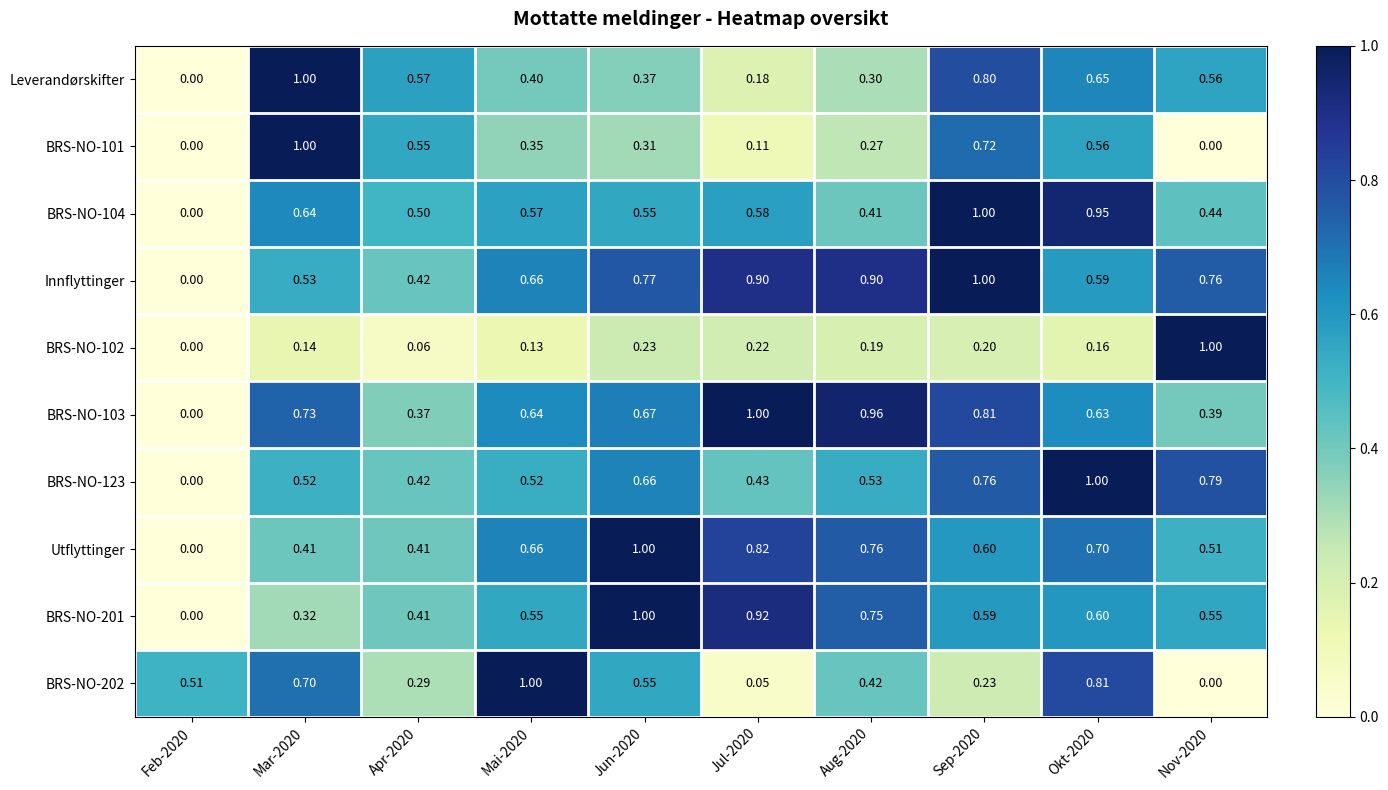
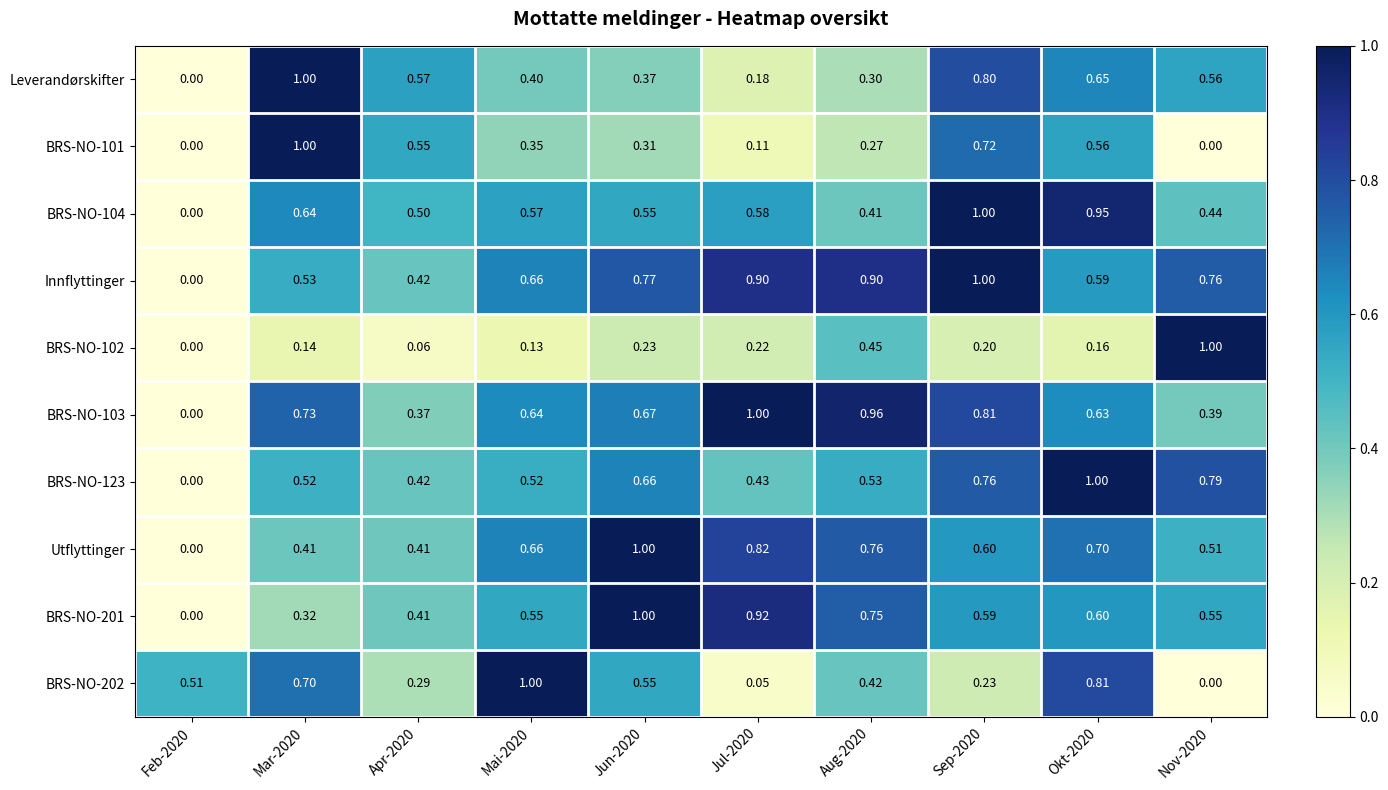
BRS-NO-102, Aug-2020: 0.19 -> 0.45
